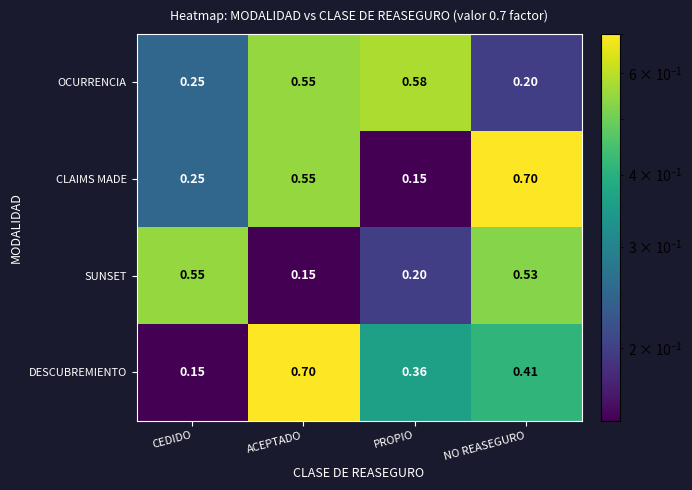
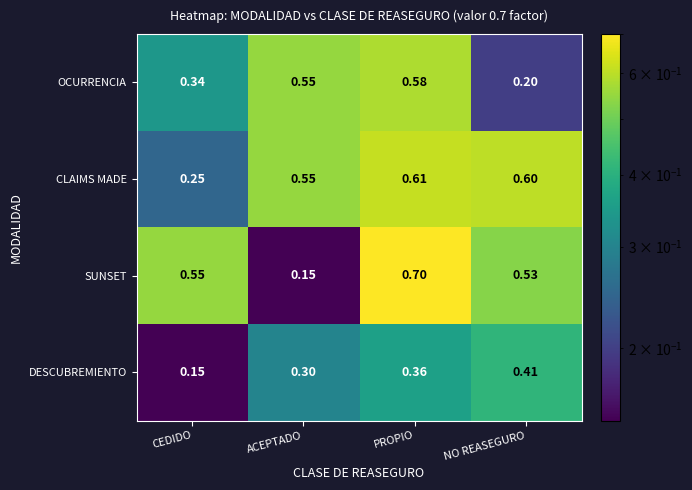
OCURRENCIA, CEDIDO: 0.25 -> 0.34
CLAIMS MADE, PROPIO: 0.15 -> 0.61
CLAIMS MADE, NO REASEGURO: 0.70 -> 0.60
SUNSET, PROPIO: 0.20 -> 0.70
DESCUBREMIENTO, ACEPTADO: 0.70 -> 0.30
